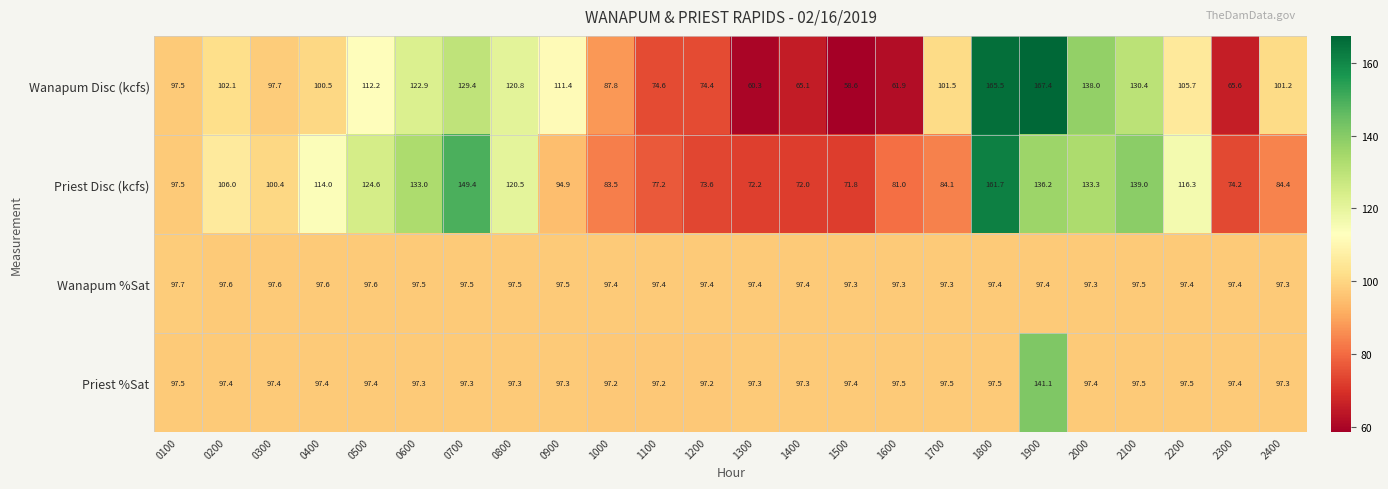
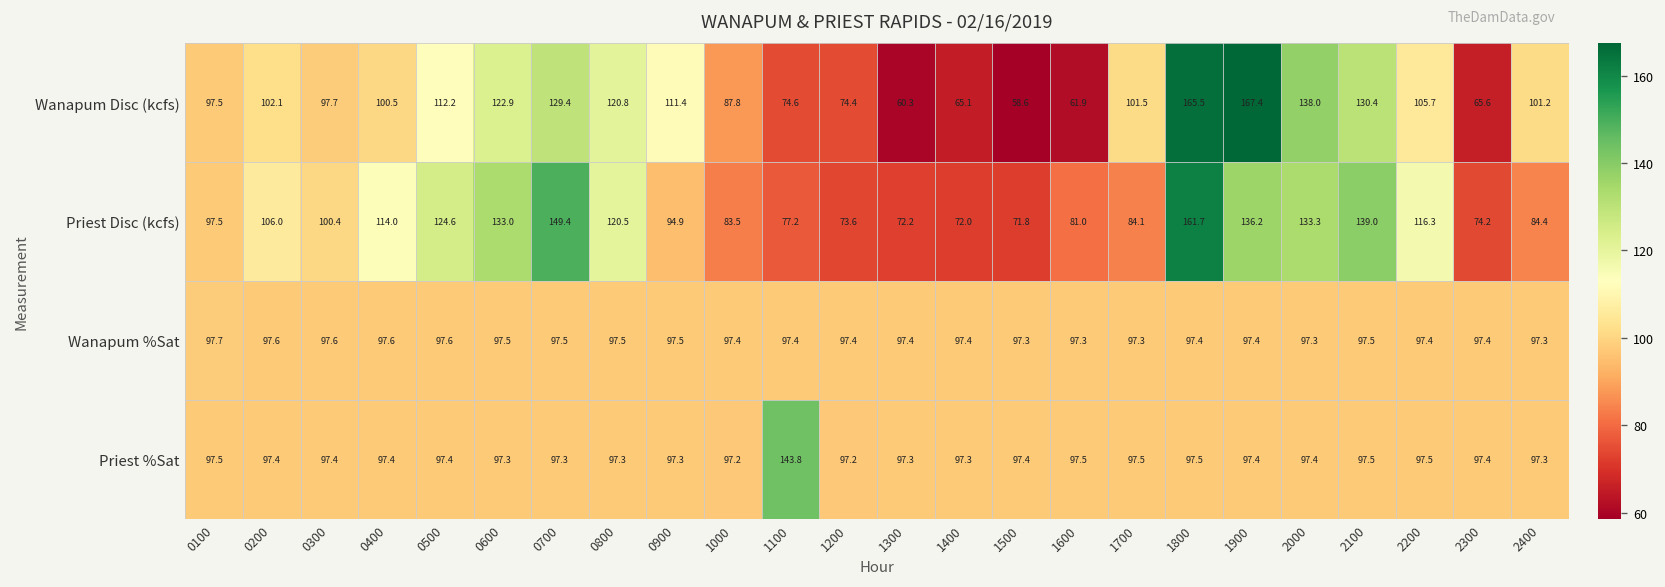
Priest %Sat, 1100: 97.2 -> 143.8
Priest %Sat, 1900: 141.1 -> 97.4
